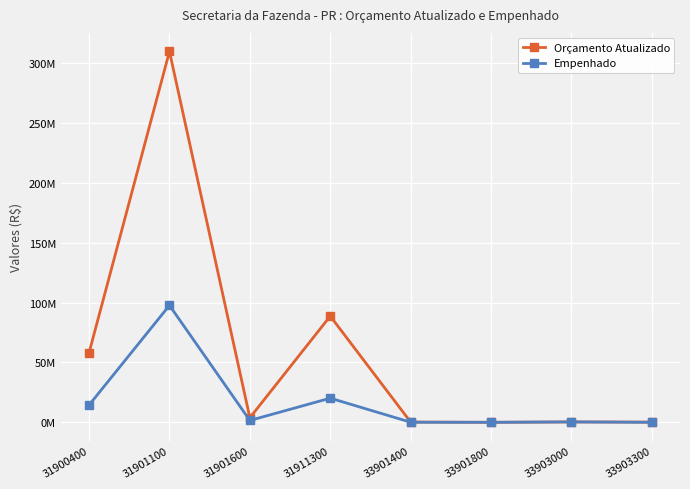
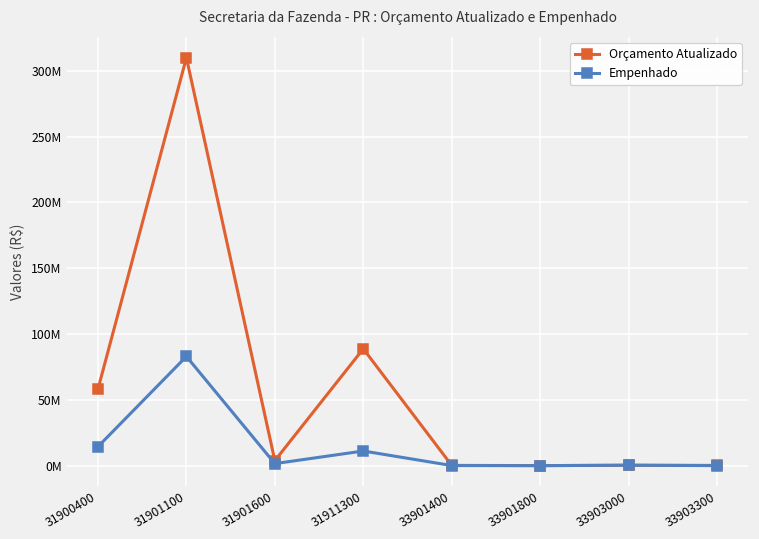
Empenhado, 31901100: 98000000 -> 83000000
Empenhado, 31911300: 20000000 -> 11000000
